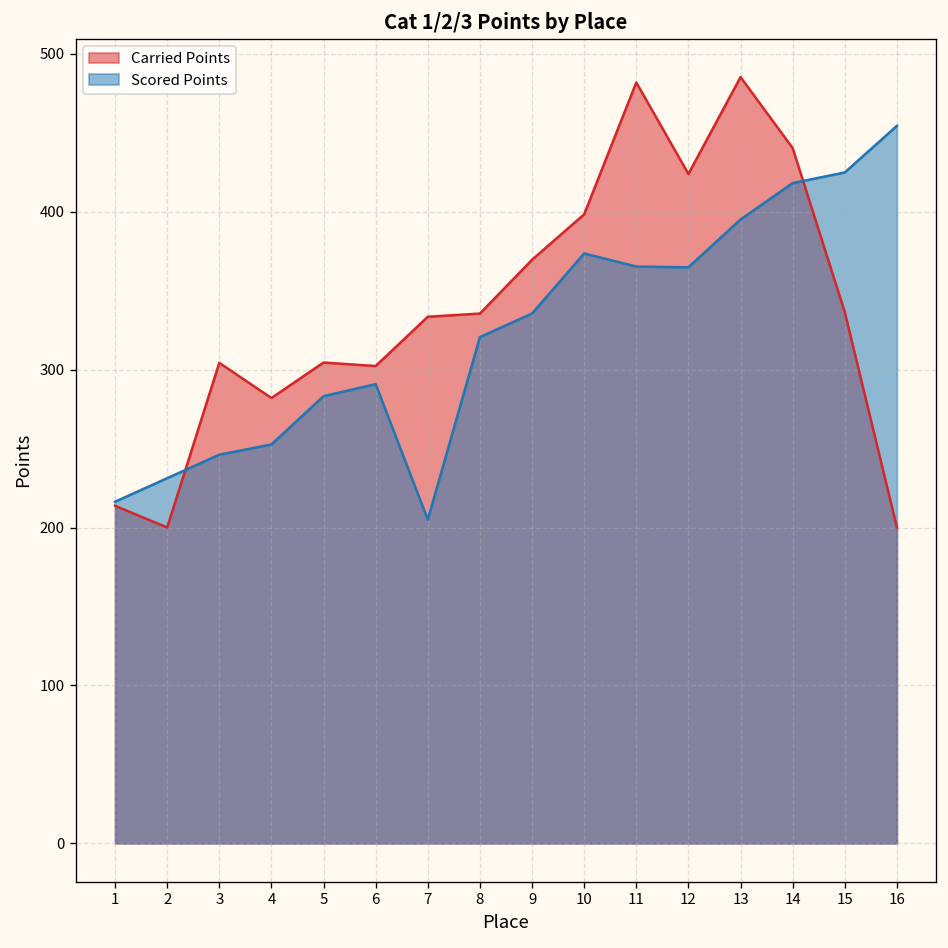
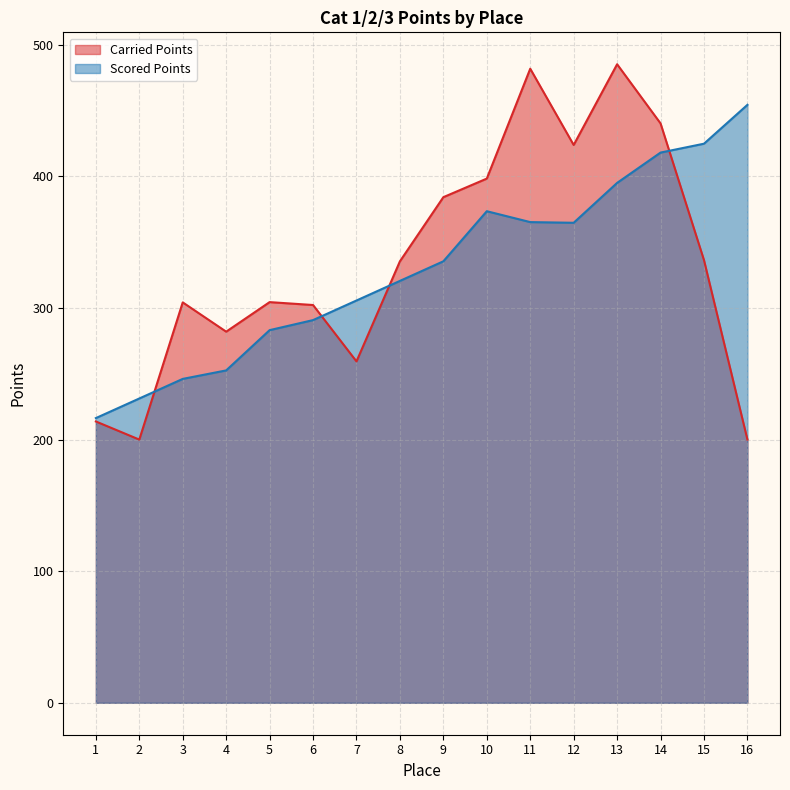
Carried Points, 7: 333 -> 259
Scored Points, 7: 205 -> 306
Carried Points, 9: 370 -> 384
